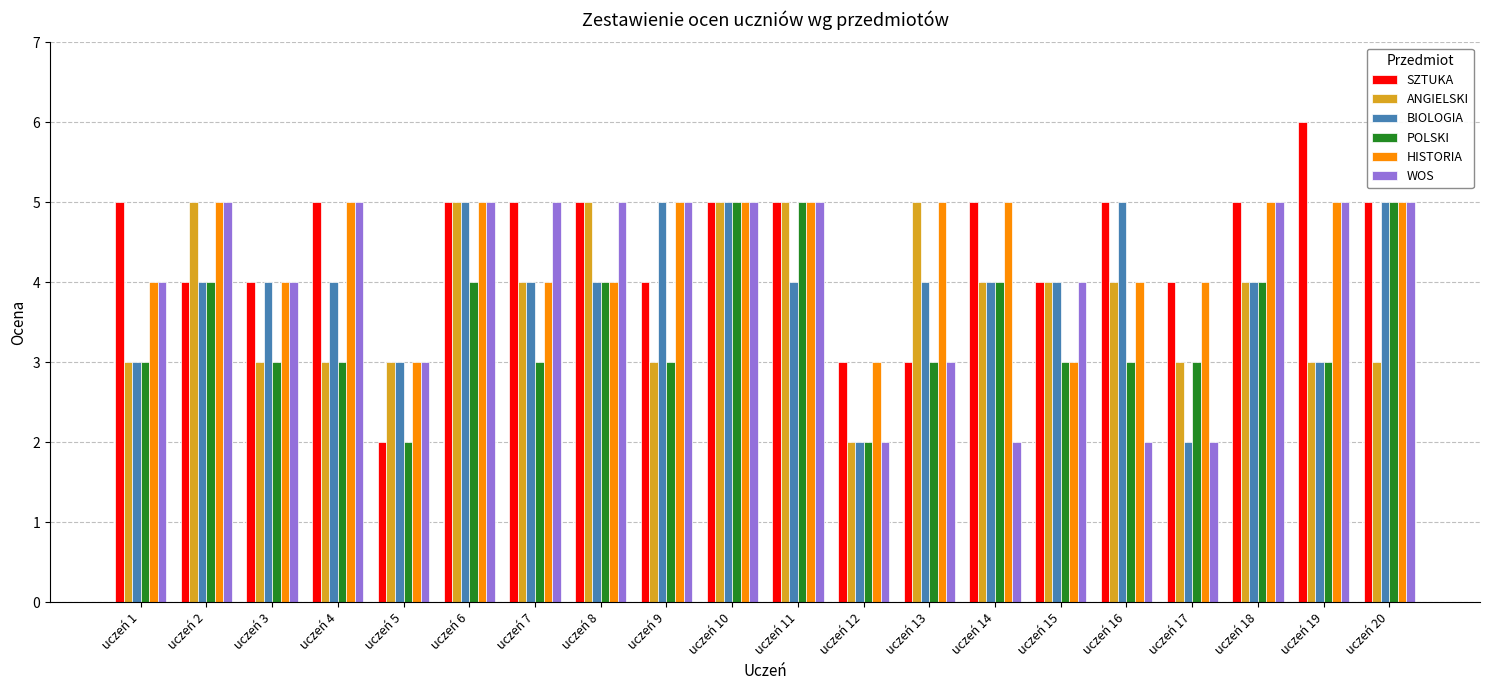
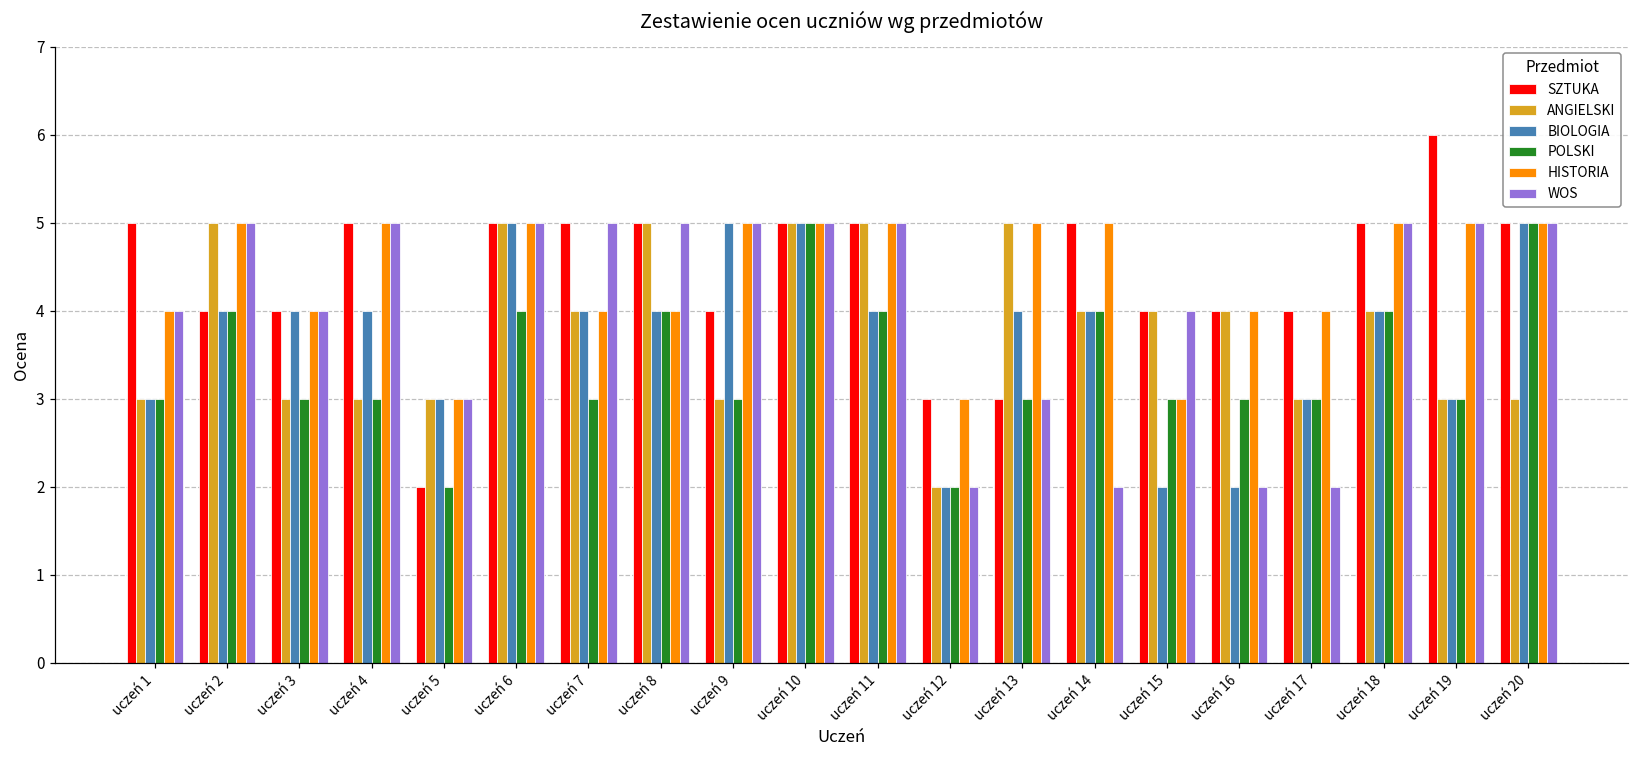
POLSKI, uczeń 11: 5 -> 4
BIOLOGIA, uczeń 15: 4 -> 2
SZTUKA, uczeń 16: 5 -> 4
BIOLOGIA, uczeń 16: 5 -> 2
BIOLOGIA, uczeń 17: 2 -> 3
